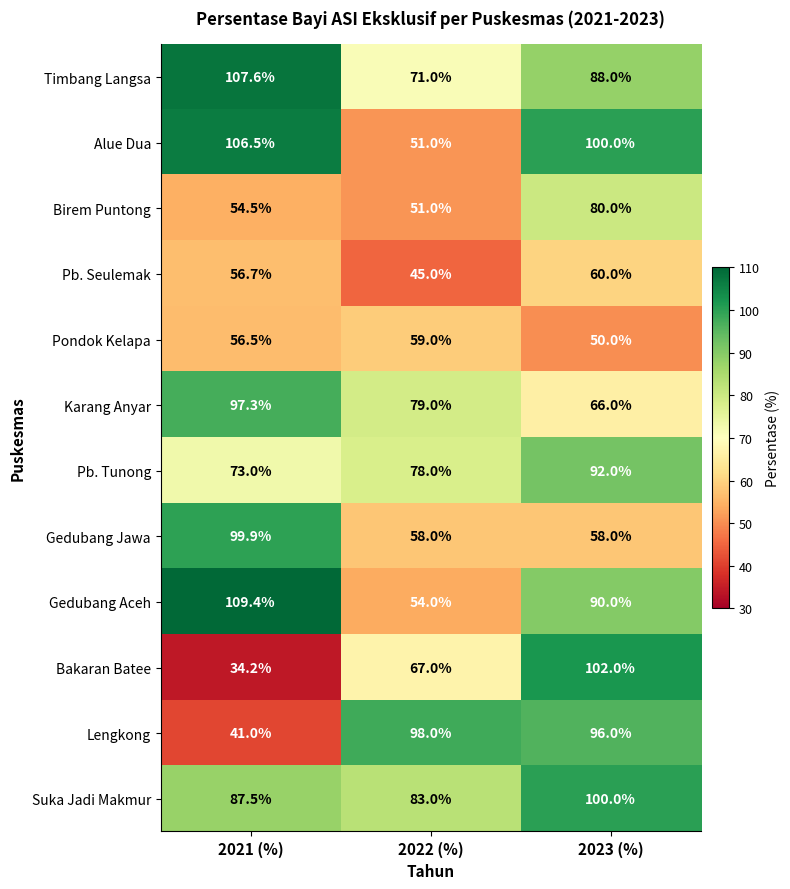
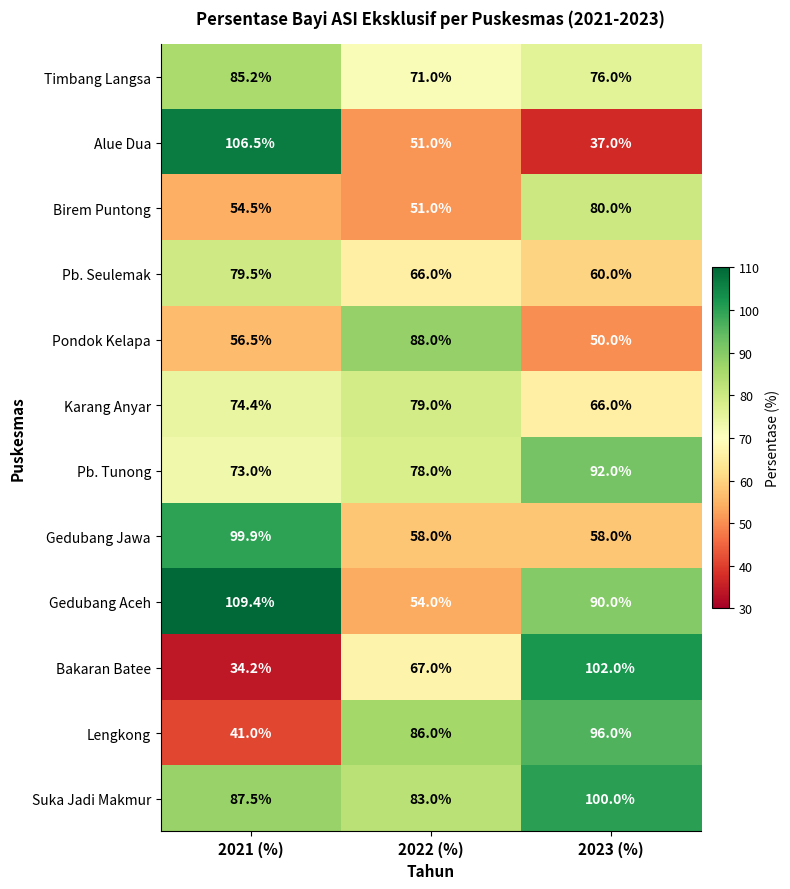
Timbang Langsa, 2021 (%): 107.6% -> 85.2%
Timbang Langsa, 2023 (%): 88.0% -> 76.0%
Alue Dua, 2023 (%): 100.0% -> 37.0%
Pb. Seulemak, 2021 (%): 56.7% -> 79.5%
Pb. Seulemak, 2022 (%): 45.0% -> 66.0%
Pondok Kelapa, 2022 (%): 59.0% -> 88.0%
Karang Anyar, 2021 (%): 97.3% -> 74.4%
Lengkong, 2022 (%): 98.0% -> 86.0%
